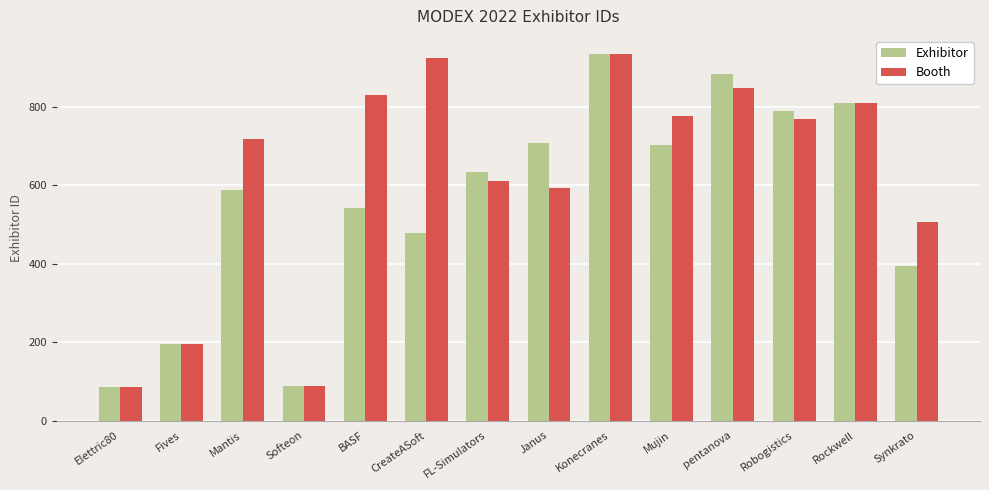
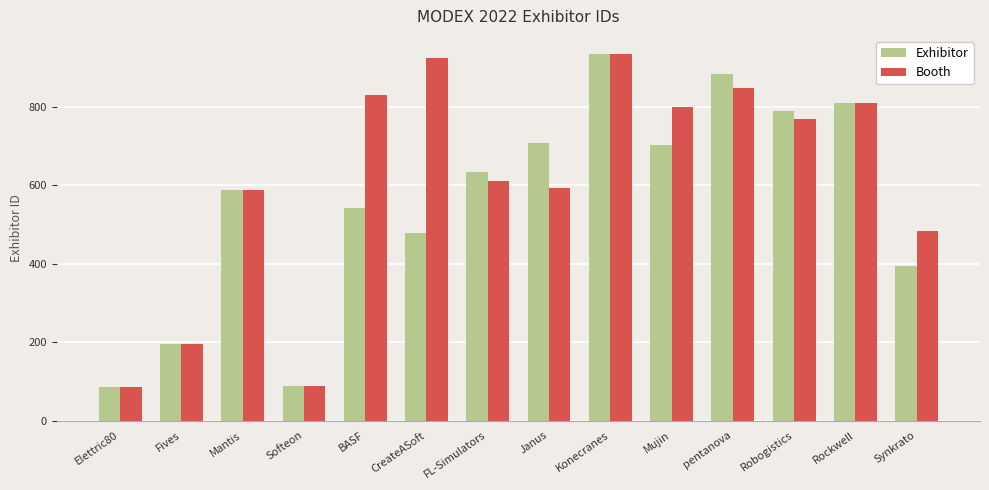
Booth, Mantis: 720 -> 590
Booth, Mujin: 780 -> 800
Booth, Synkrato: 510 -> 480
